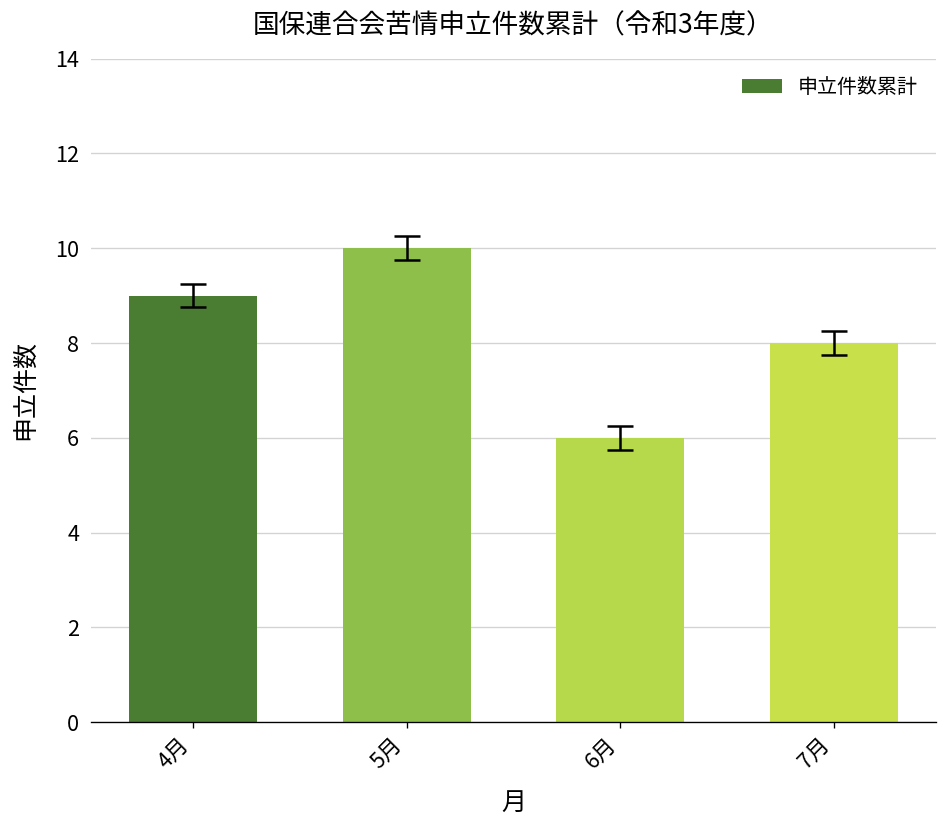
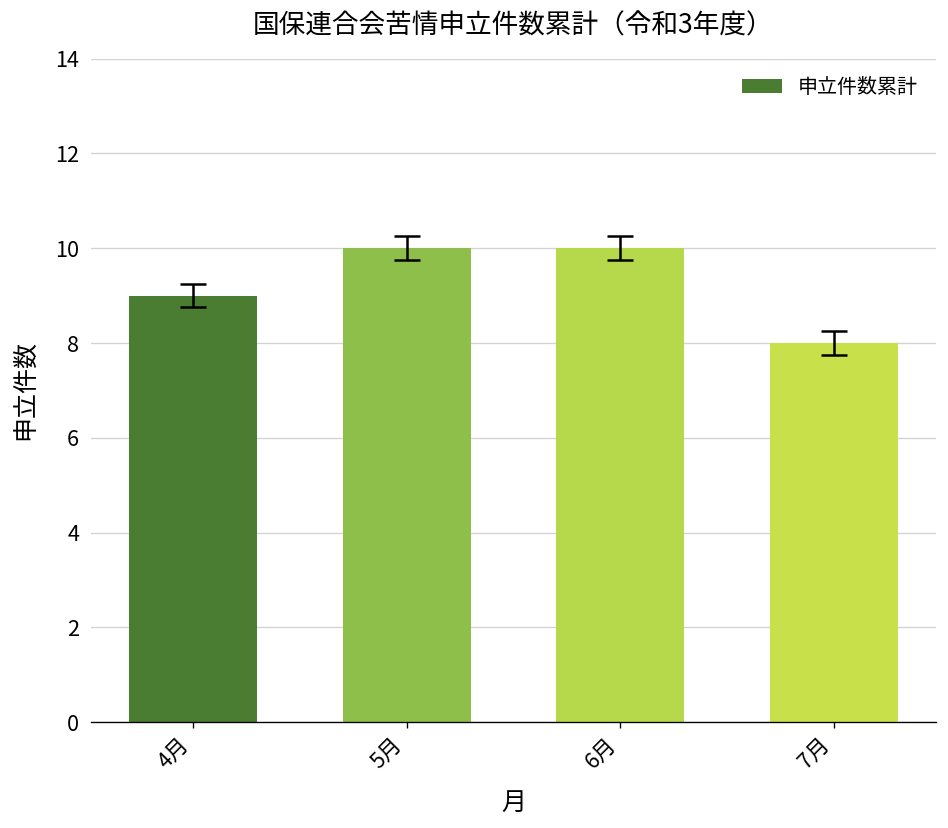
申立件数累計, 6月: 6 -> 10
